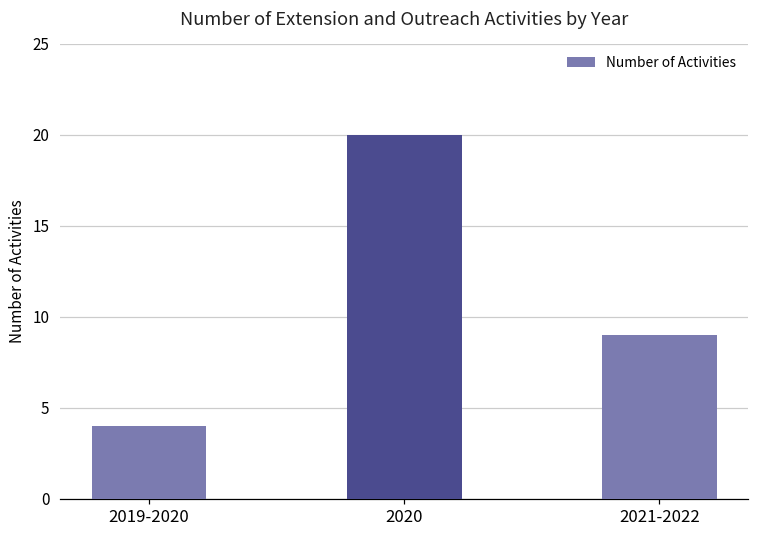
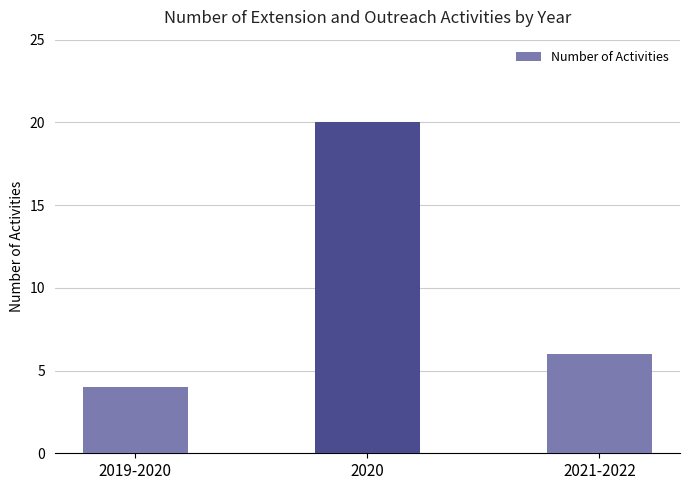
2021-2022: 9 -> 6
